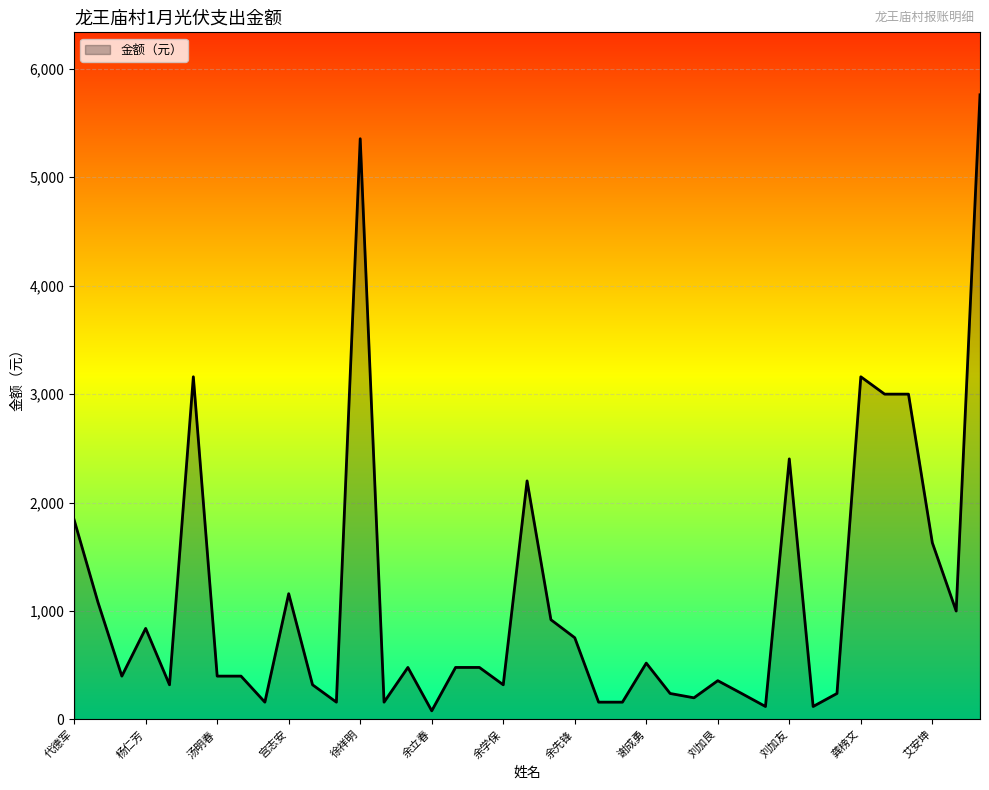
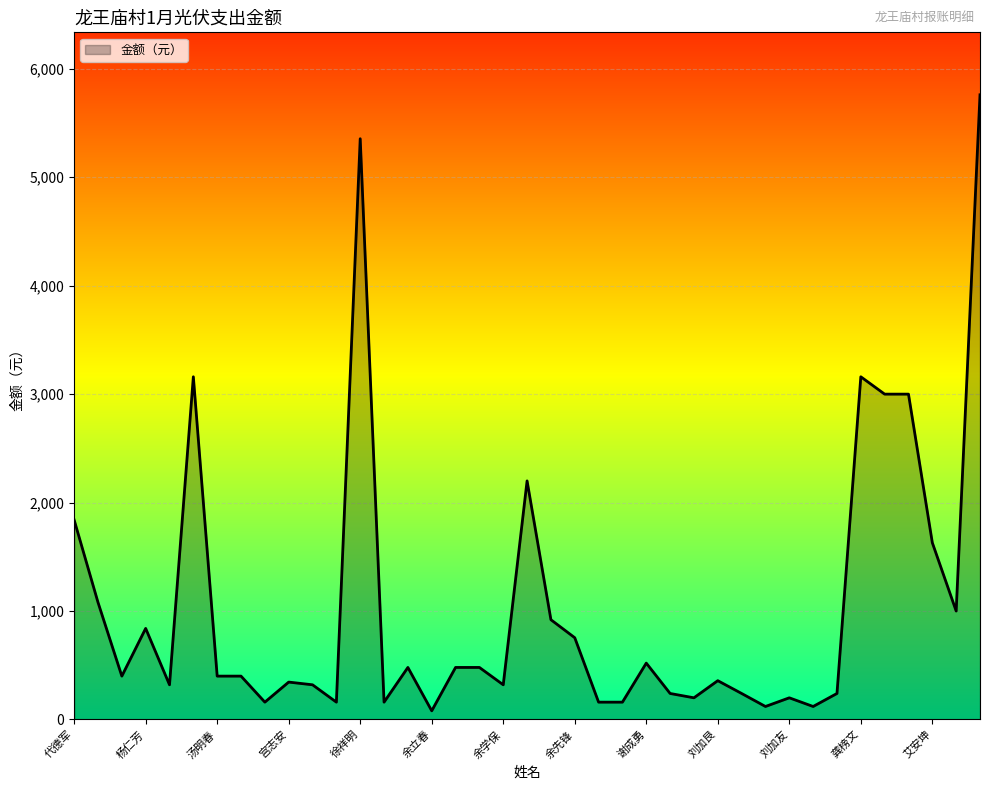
宫志安: 1,160 -> 350
刘加友: 2,400 -> 200
